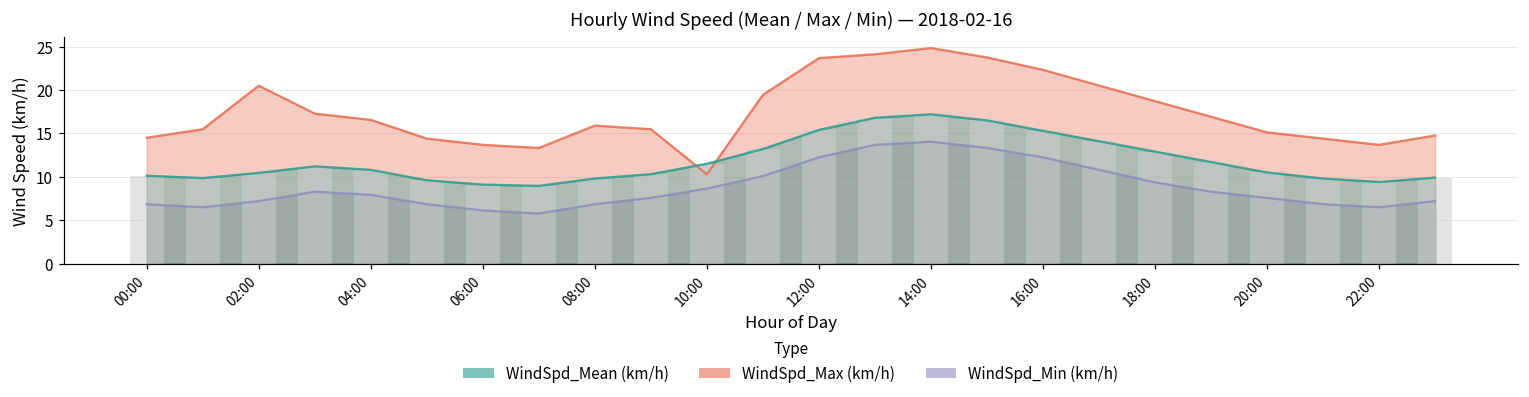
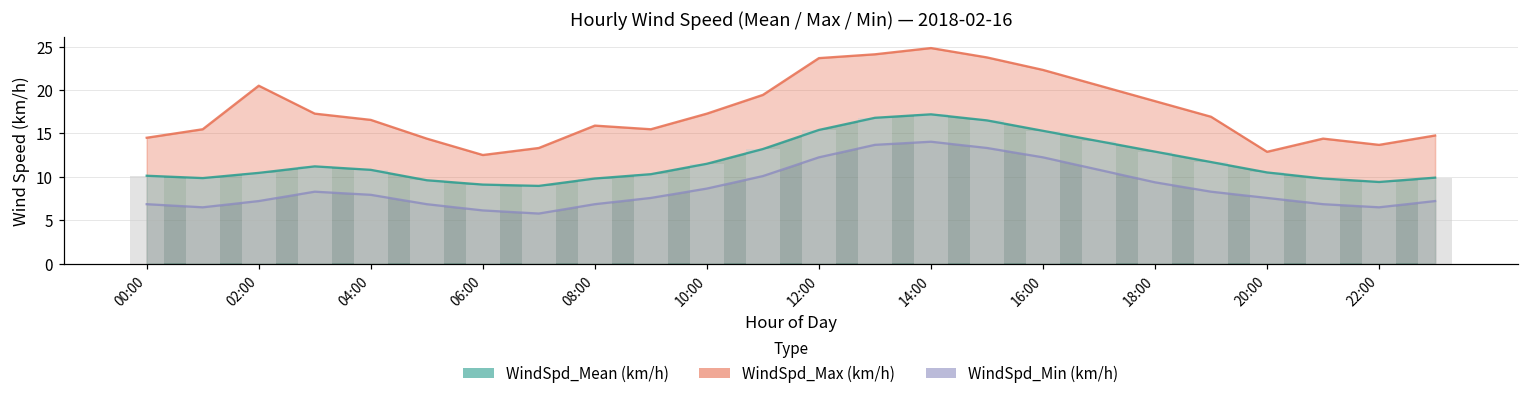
WindSpd_Max (km/h), 06:00: 14 -> 13
WindSpd_Max (km/h), 10:00: 10 -> 17
WindSpd_Max (km/h), 20:00: 15 -> 13
